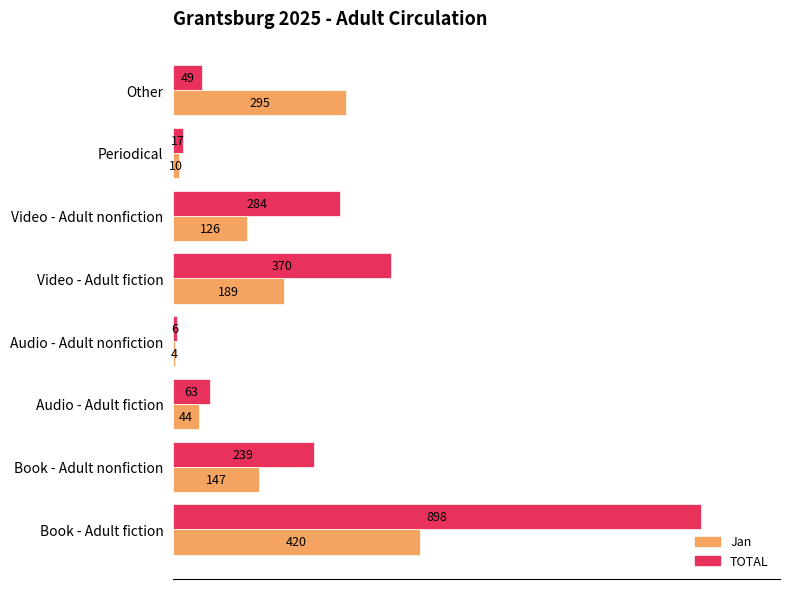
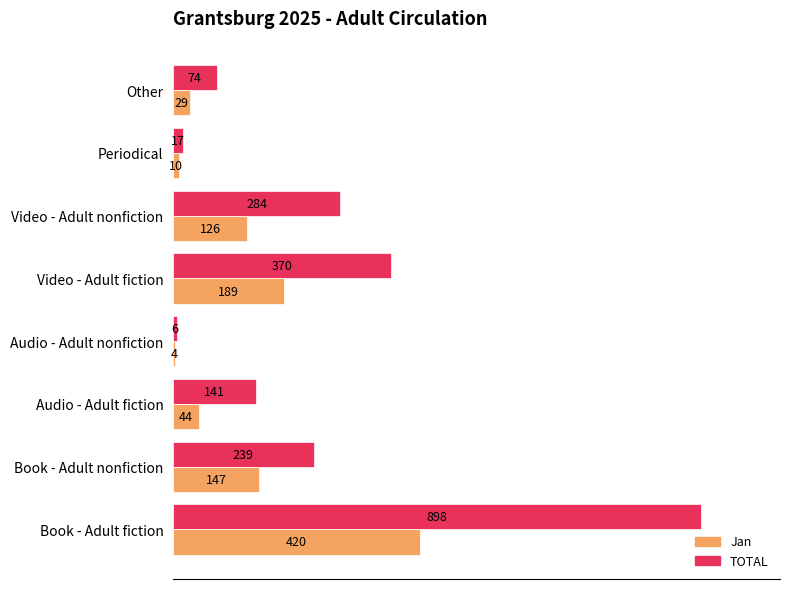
TOTAL, Other: 49 -> 74
Jan, Other: 295 -> 29
TOTAL, Audio - Adult fiction: 63 -> 141
